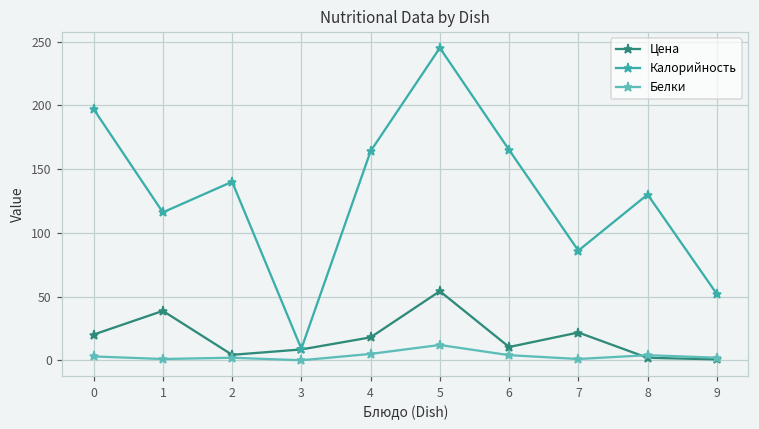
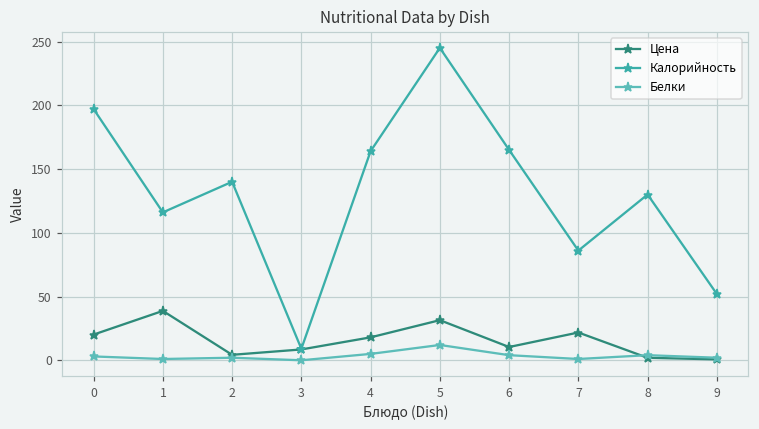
Цена, 5: 54 -> 31
